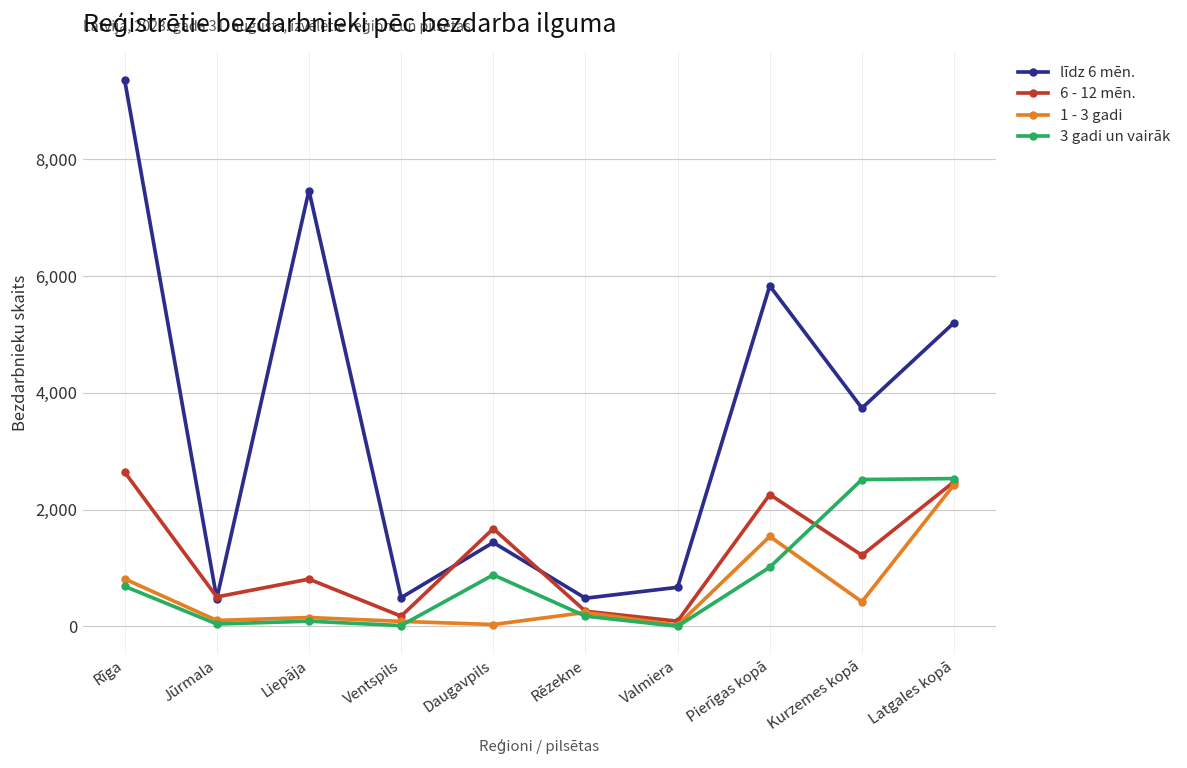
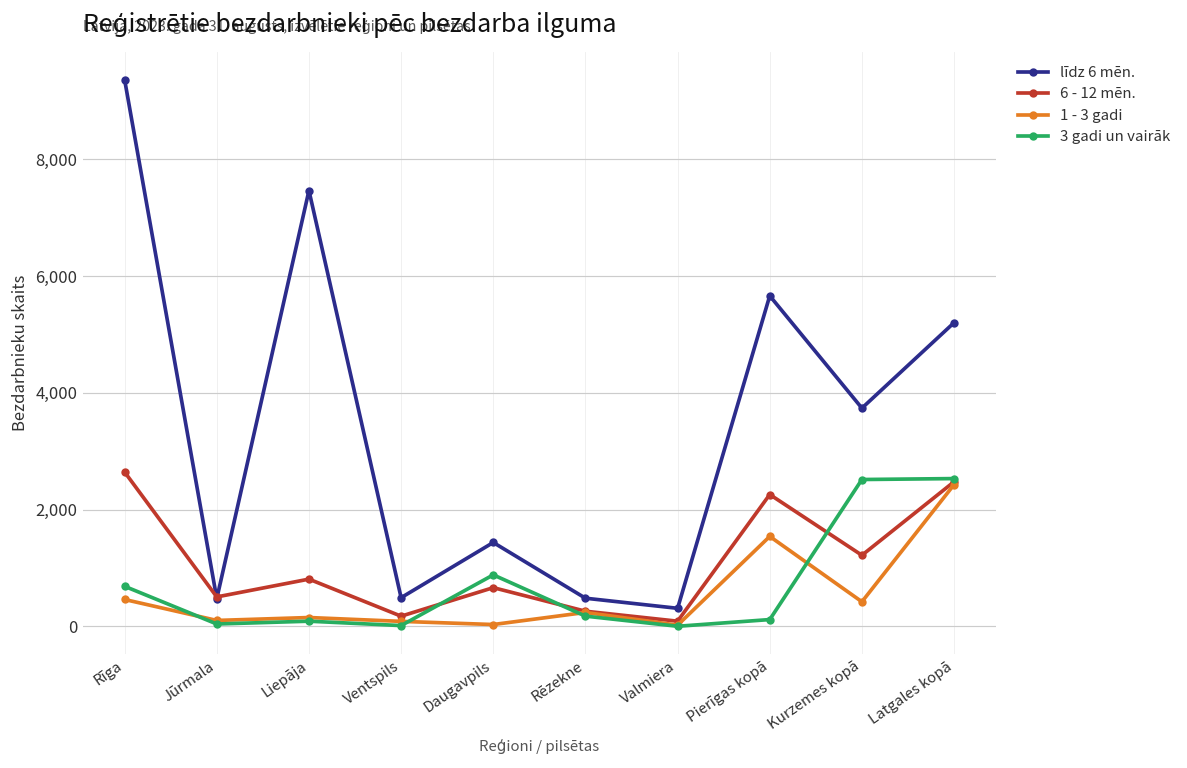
1 - 3 gadi, Rīga: 800 -> 500
6 - 12 mēn., Daugavpils: 1,700 -> 700
līdz 6 mēn., Valmiera: 700 -> 300
līdz 6 mēn., Pierīgas kopā: 5,800 -> 5,700
3 gadi un vairāk, Pierīgas kopā: 1,000 -> 100
